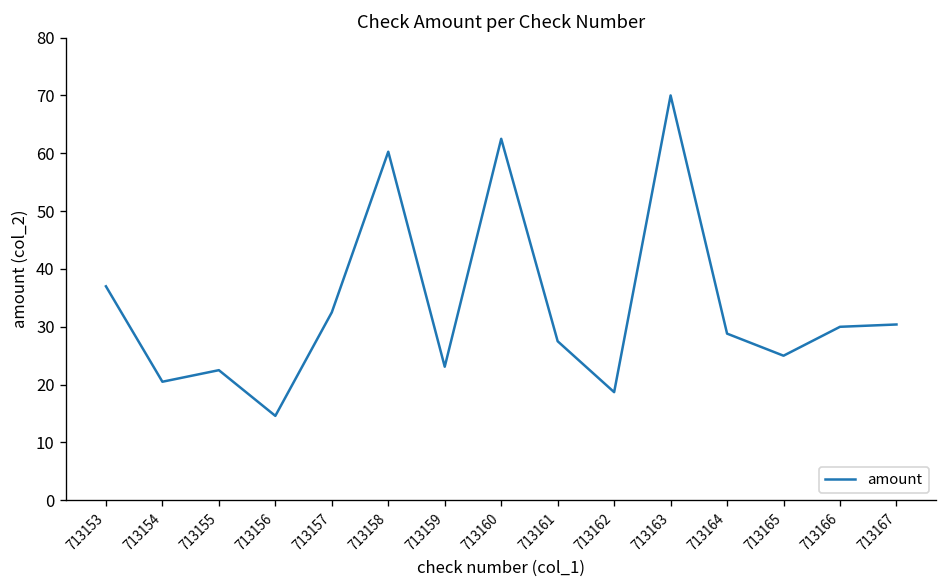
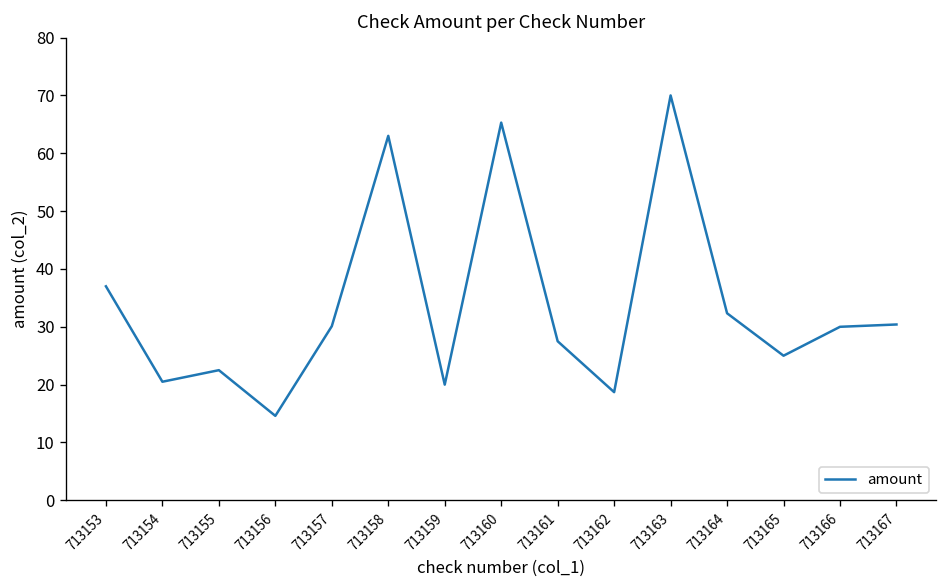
713157: 33 -> 30
713158: 60 -> 63
713159: 23 -> 20
713160: 63 -> 65
713164: 29 -> 32
